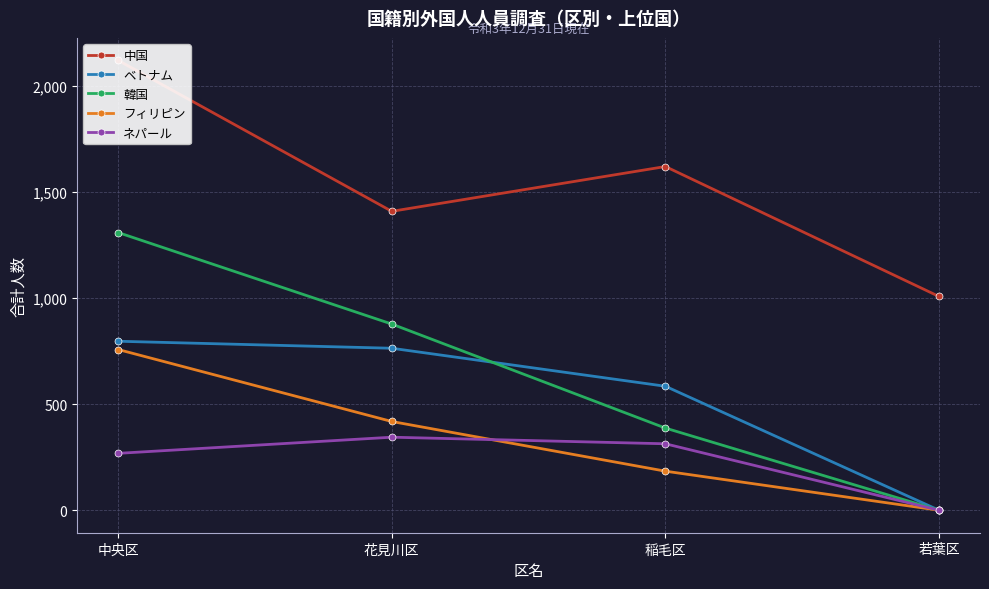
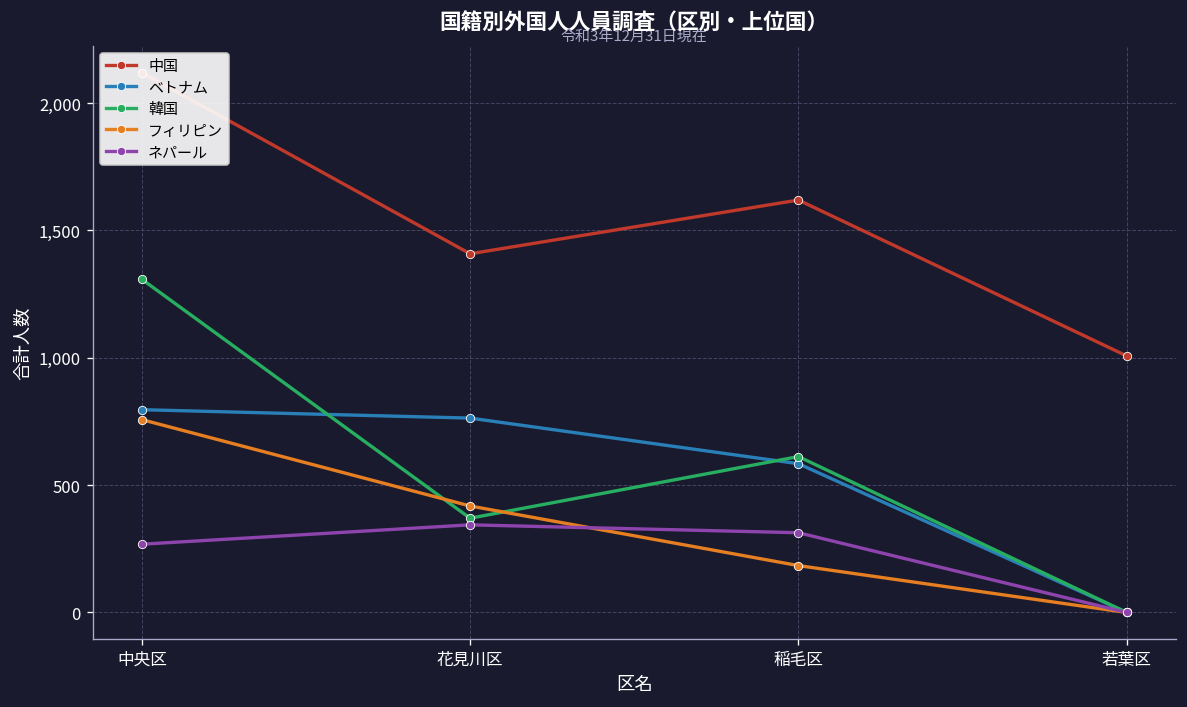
韓国, 花見川区: 880 -> 370
韓国, 稲毛区: 390 -> 610
